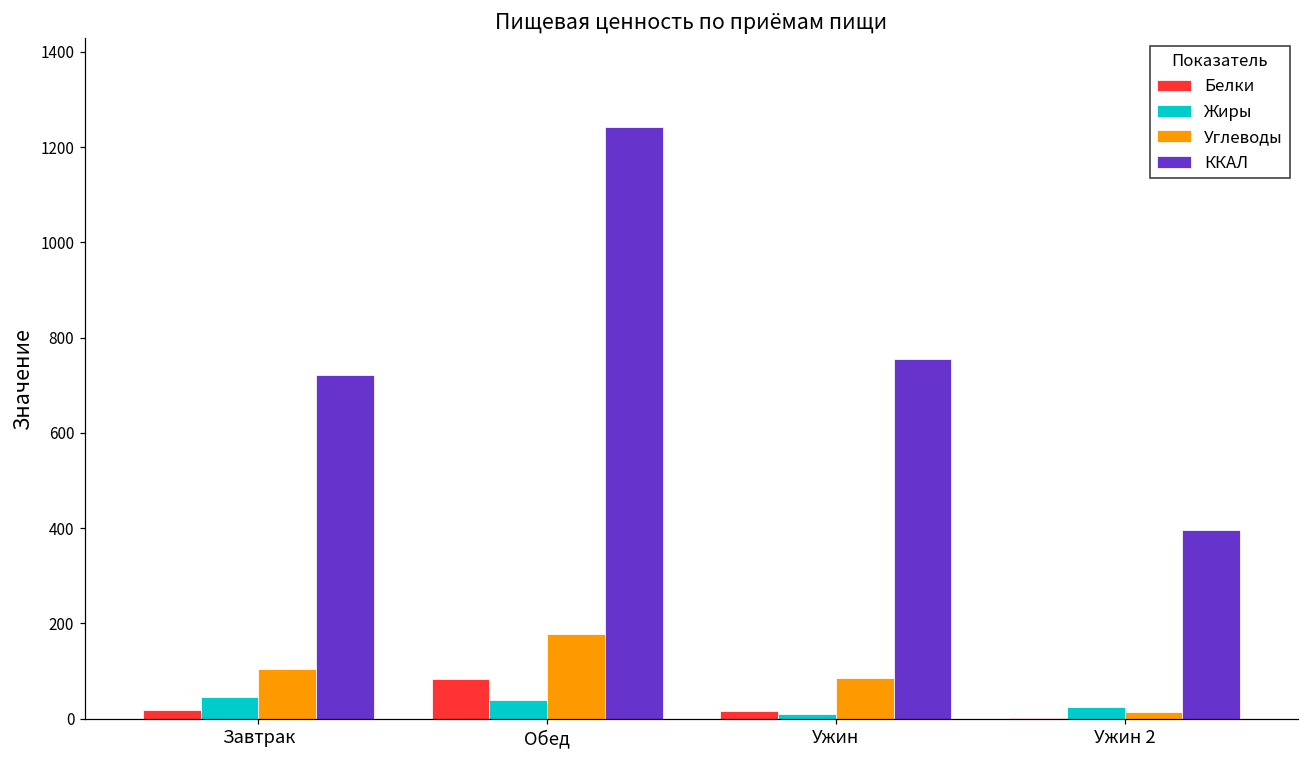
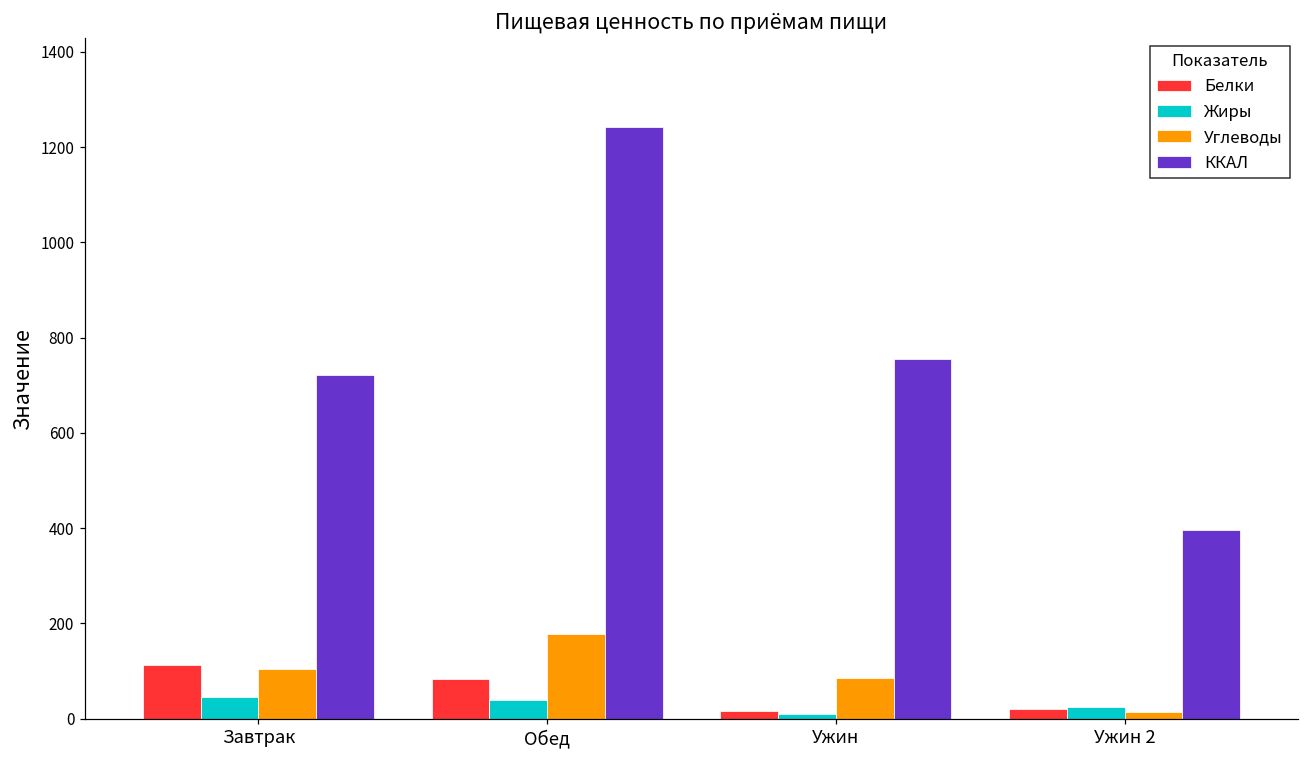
Белки, Завтрак: 20 -> 110
Белки, Ужин 2: 0 -> 20
